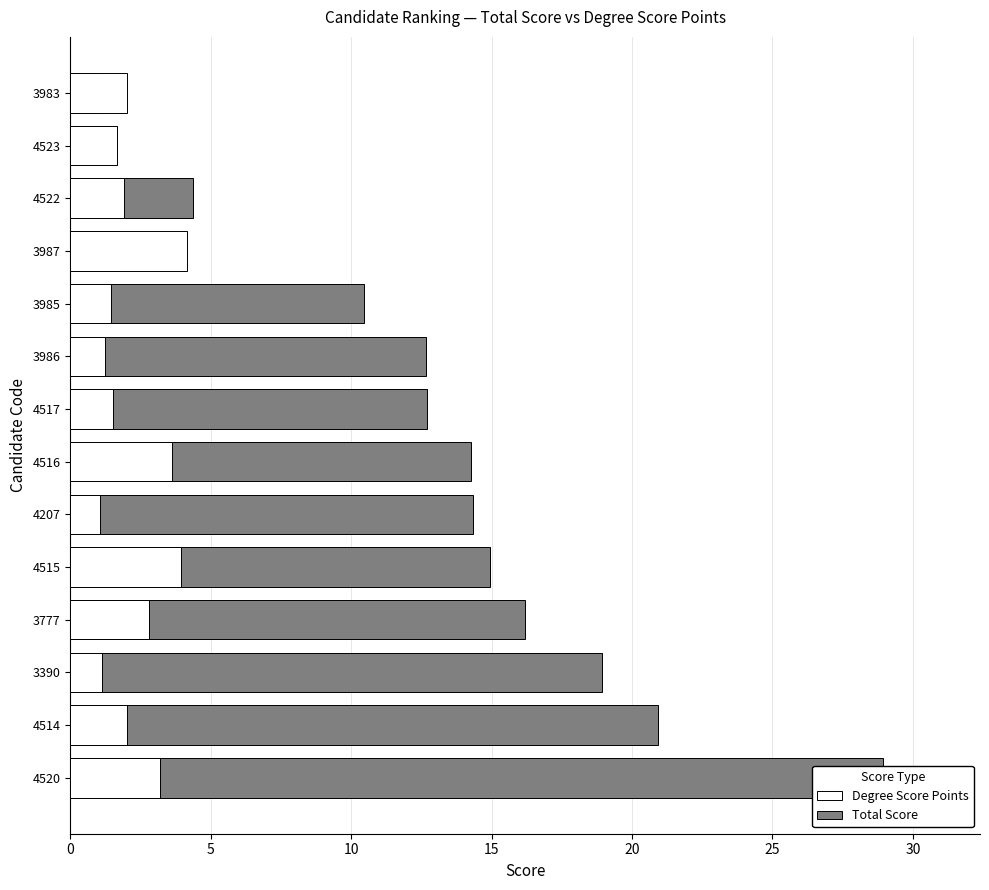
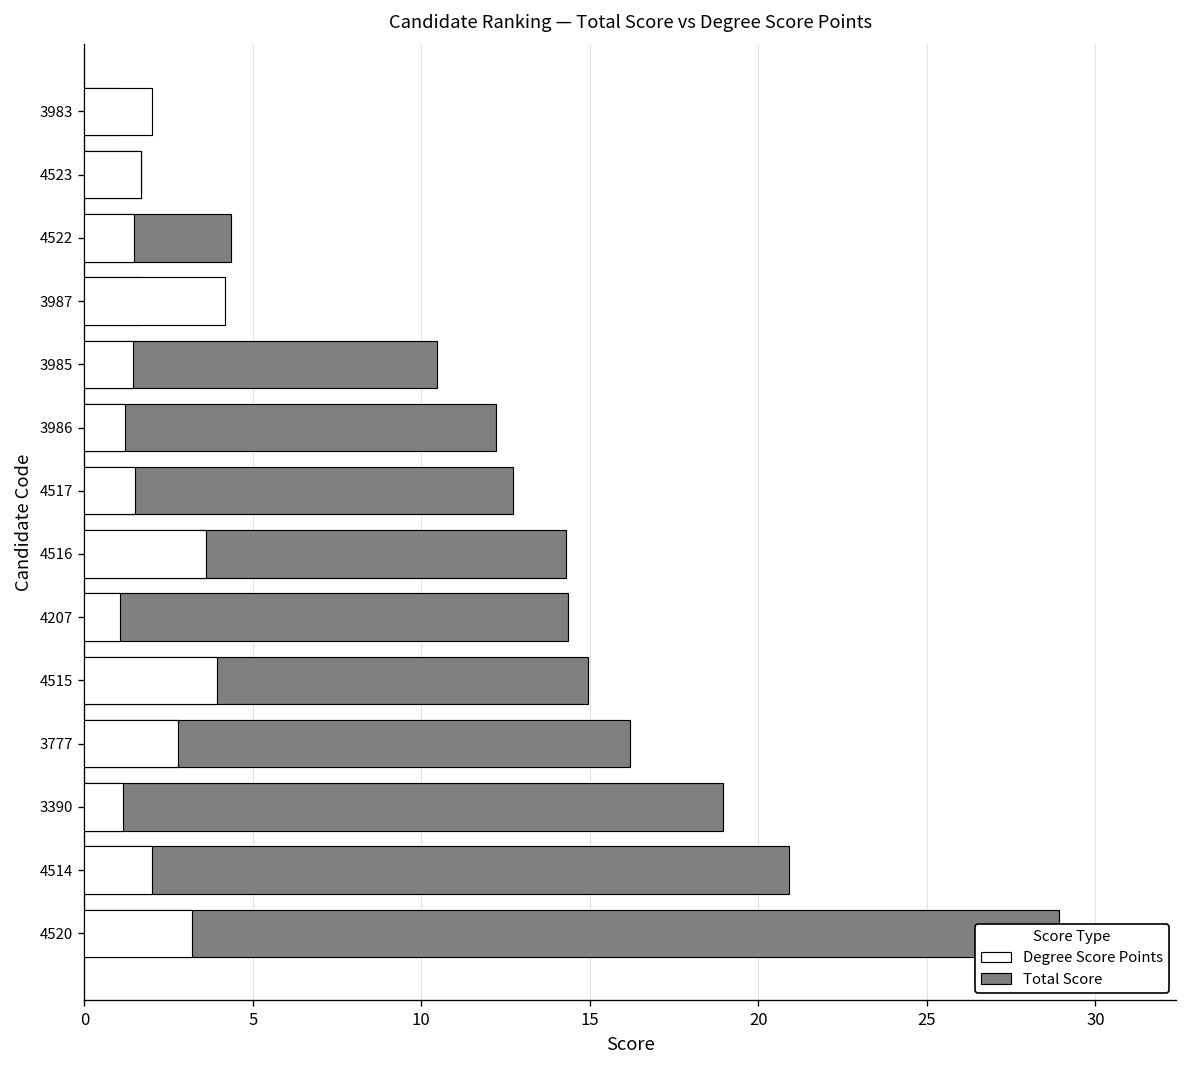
Degree Score Points, 4522: 1.9 -> 1.5
Total Score, 3986: 12.7 -> 12.2
